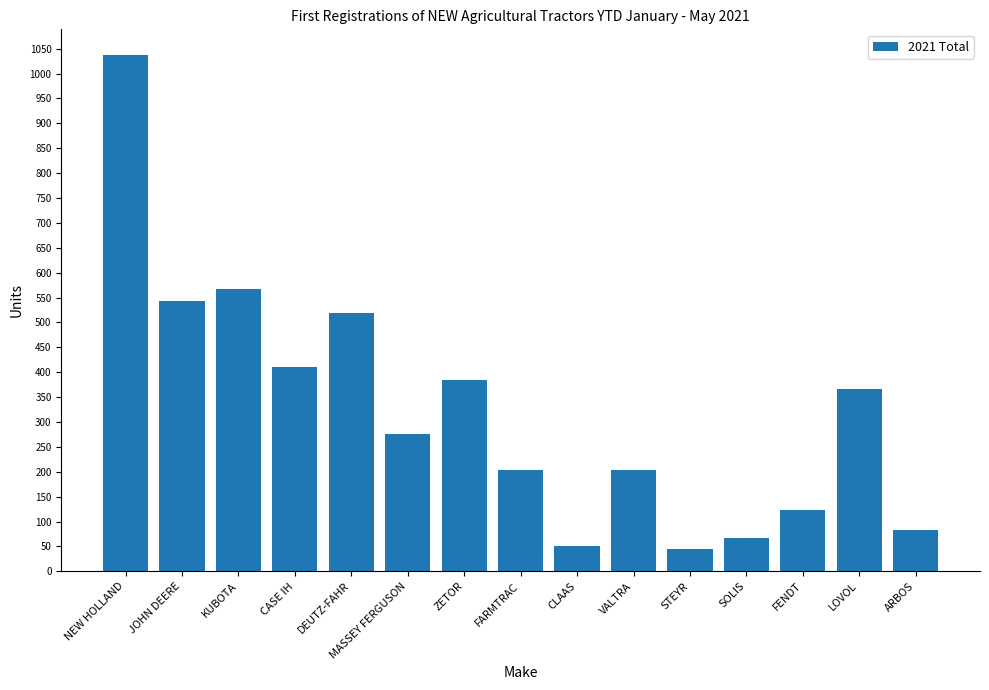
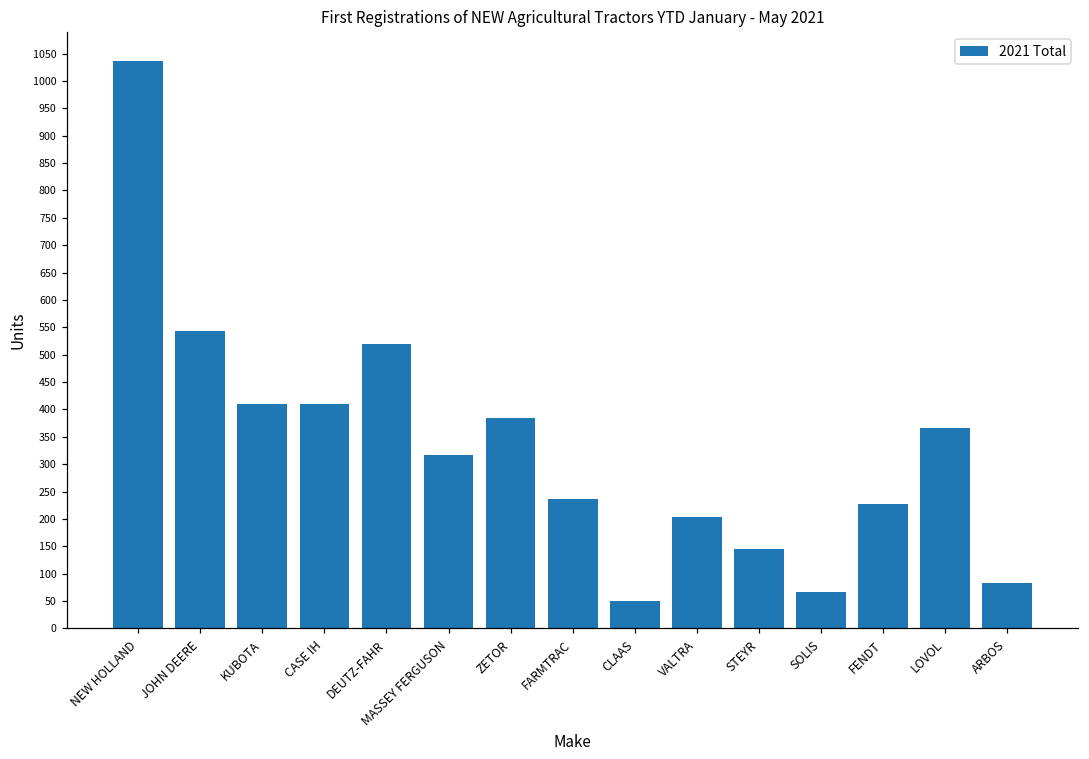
KUBOTA: 570 -> 410
MASSEY FERGUSON: 280 -> 320
FARMTRAC: 200 -> 240
STEYR: 40 -> 150
FENDT: 120 -> 230
